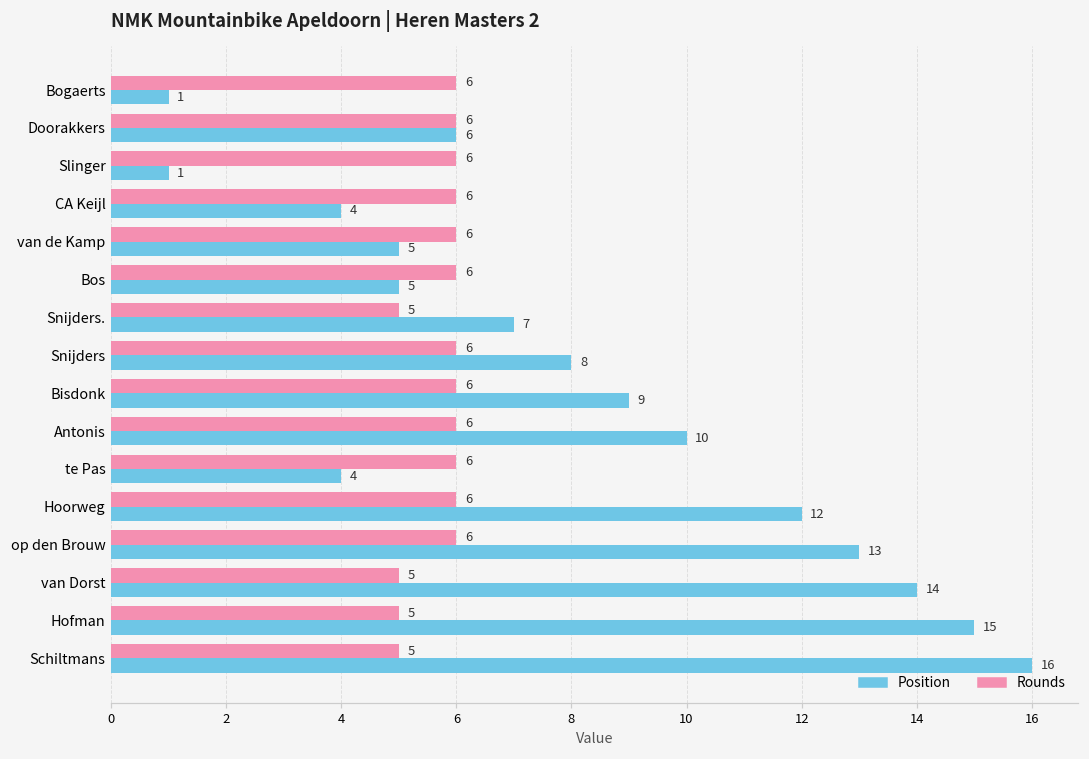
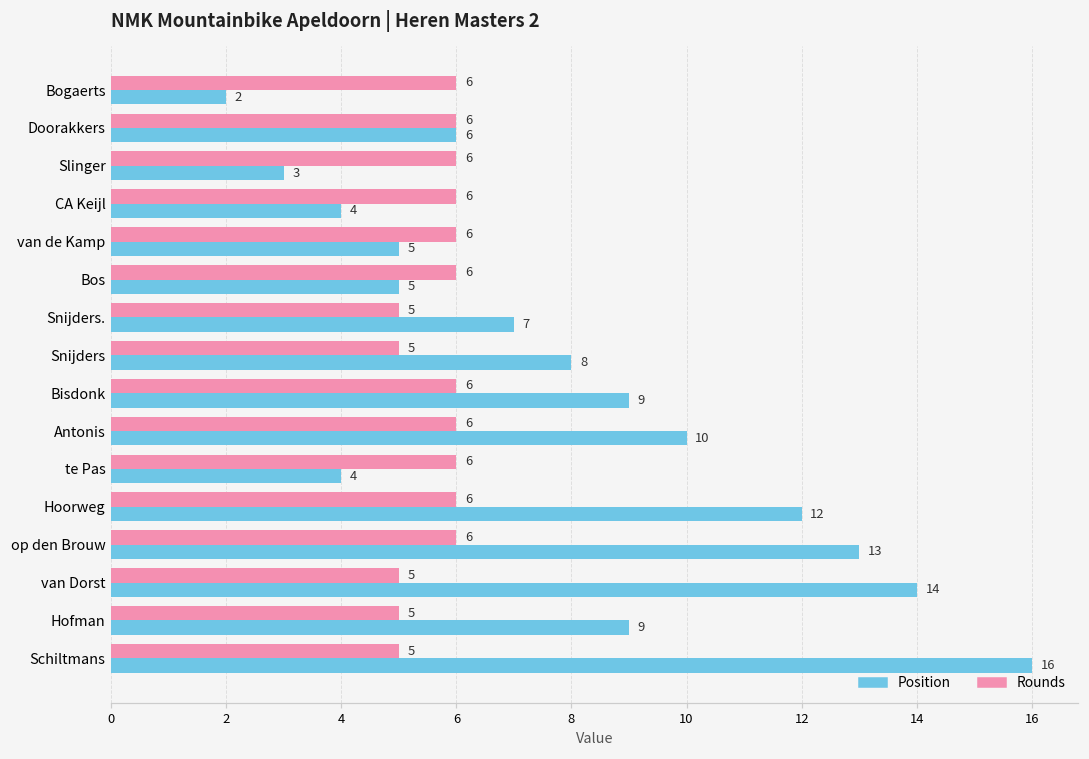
Position, Bogaerts: 1 -> 2
Position, Slinger: 1 -> 3
Rounds, Snijders: 6 -> 5
Position, Hofman: 15 -> 9
